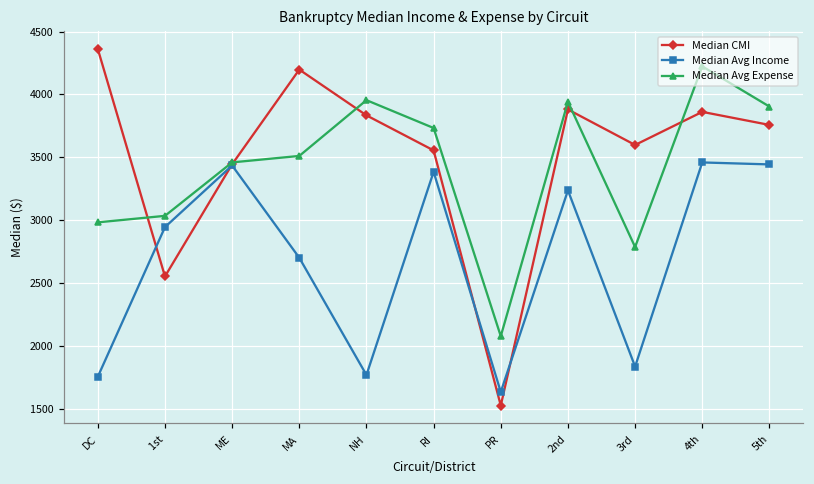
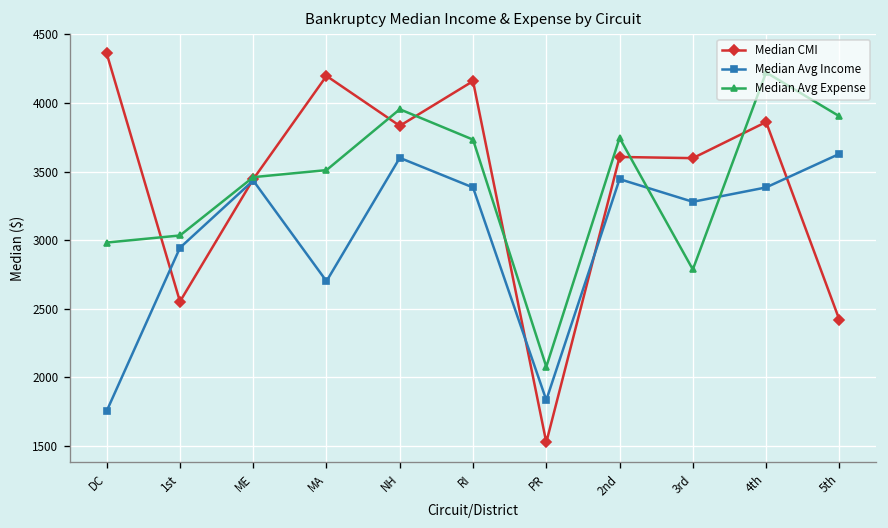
Median Avg Income, NH: 1770 -> 3600
Median CMI, RI: 3550 -> 4160
Median Avg Income, PR: 1630 -> 1830
Median CMI, 2nd: 3880 -> 3610
Median Avg Income, 2nd: 3240 -> 3440
Median Avg Expense, 2nd: 3940 -> 3750
Median Avg Income, 3rd: 1840 -> 3280
Median Avg Income, 4th: 3460 -> 3380
Median CMI, 5th: 3760 -> 2420
Median Avg Income, 5th: 3440 -> 3630
